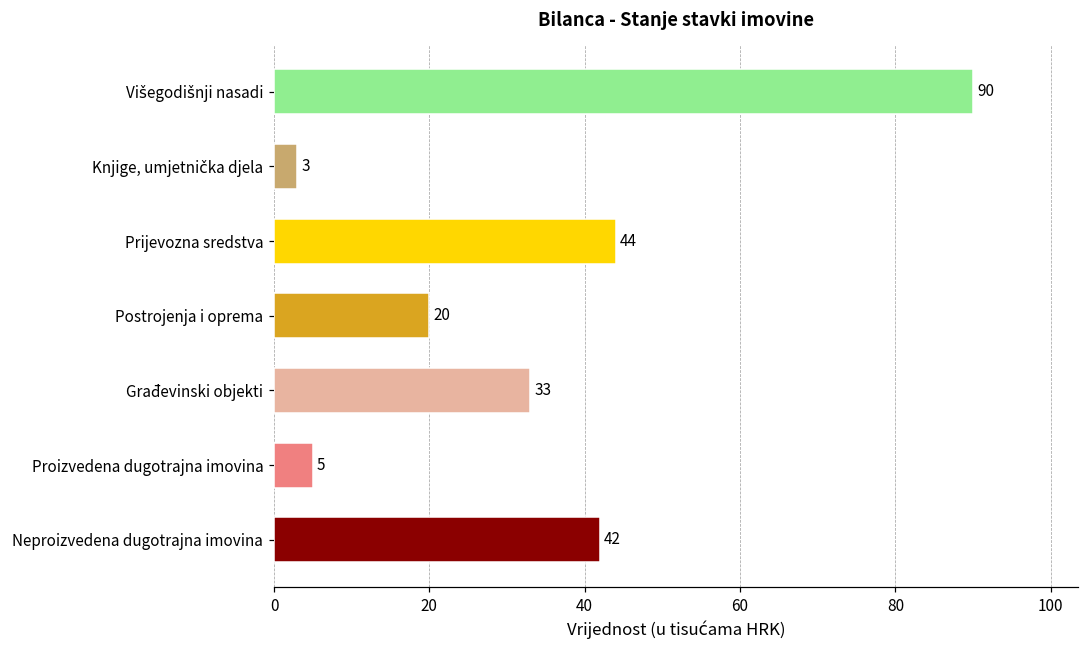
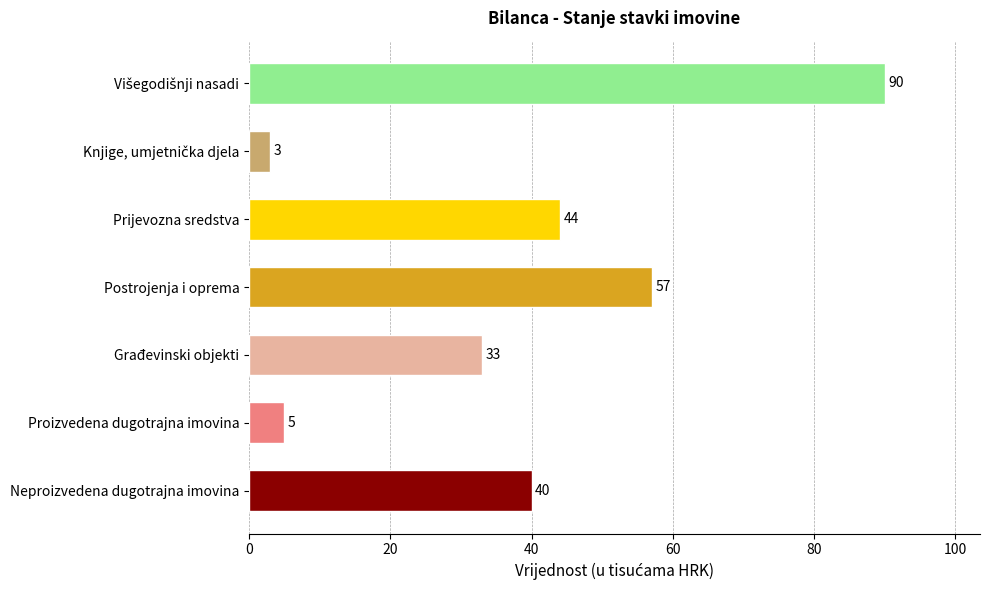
Postrojenja i oprema: 20 -> 57
Neproizvedena dugotrajna imovina: 42 -> 40
